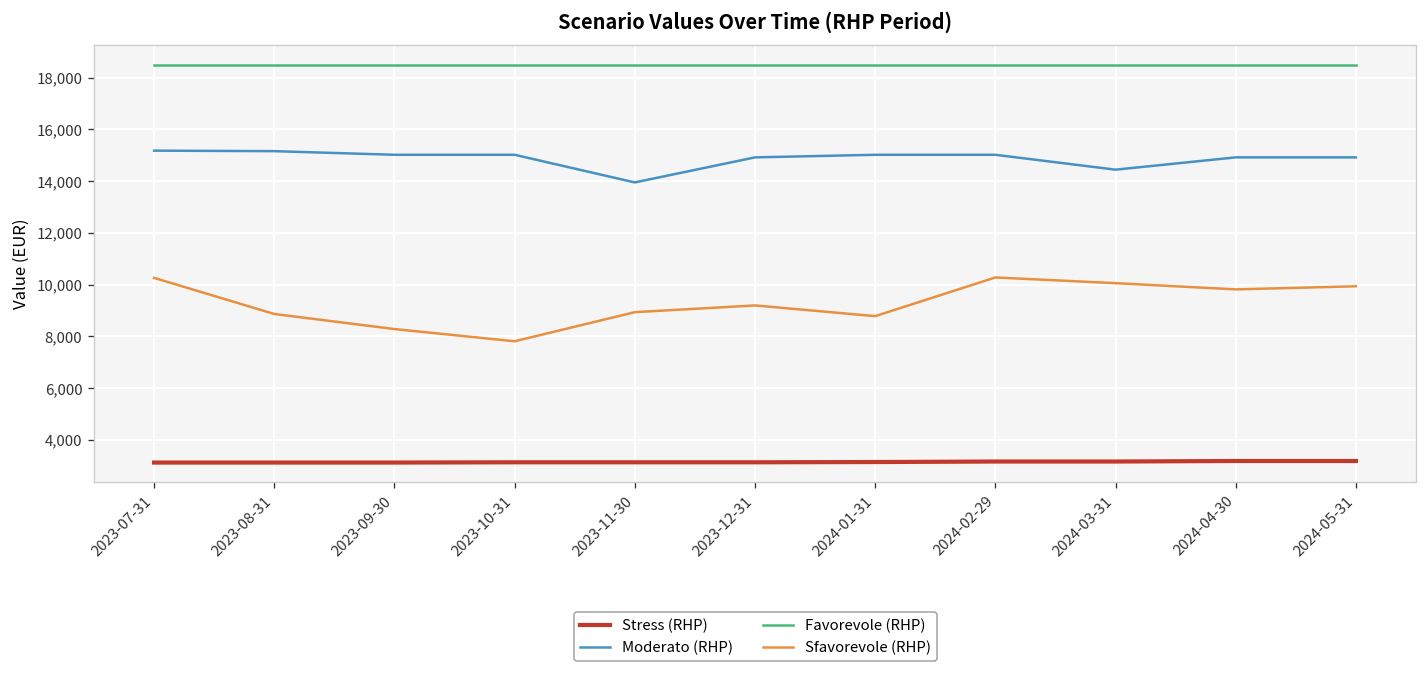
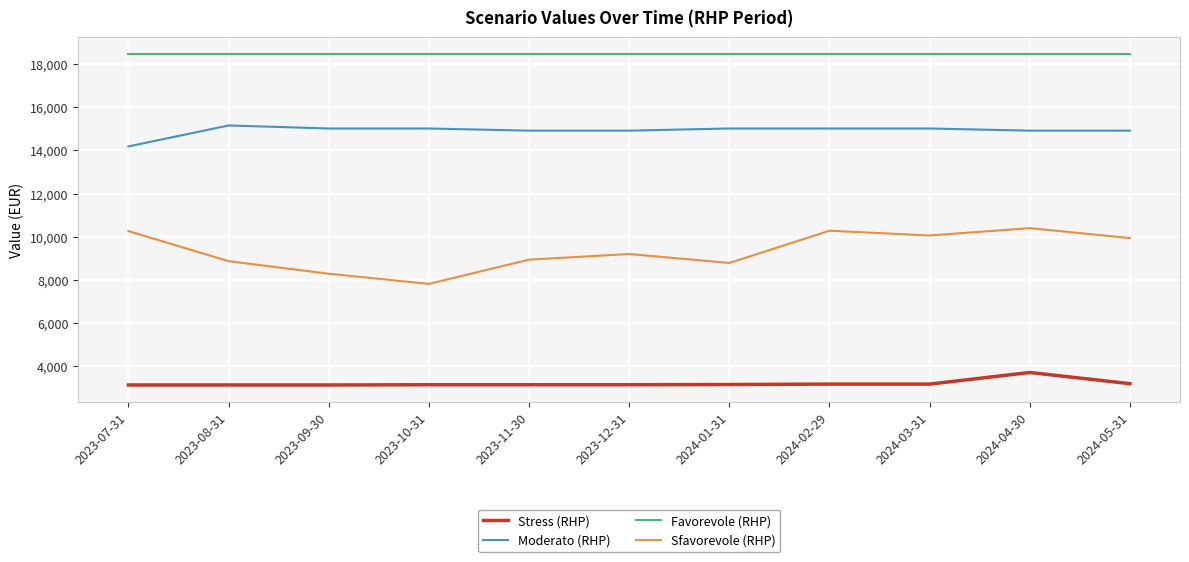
Moderato (RHP), 2023-07-31: 15,200 -> 14,200
Moderato (RHP), 2023-11-30: 14,000 -> 14,900
Moderato (RHP), 2024-03-31: 14,400 -> 15,000
Stress (RHP), 2024-04-30: 3,200 -> 3,700
Sfavorevole (RHP), 2024-04-30: 9,800 -> 10,400
